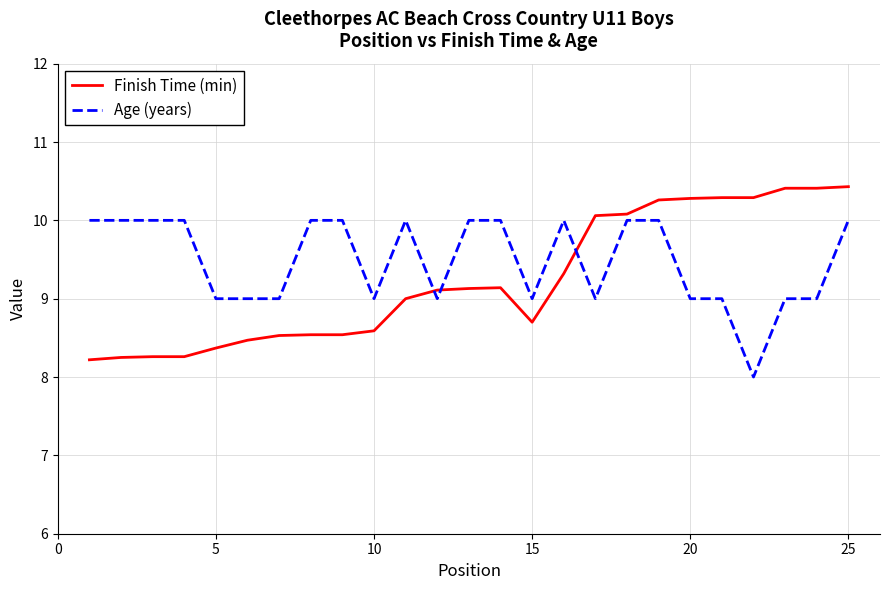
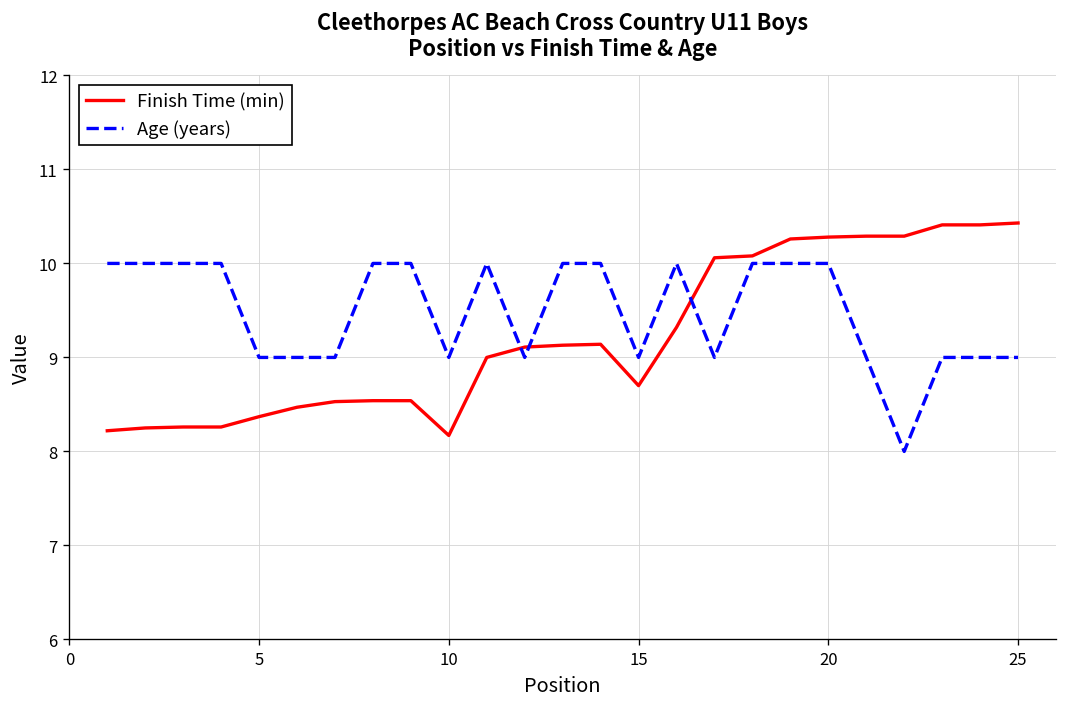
Finish Time (min), 10: 8.6 -> 8.2
Age (years), 20: 9 -> 10
Age (years), 25: 10 -> 9
